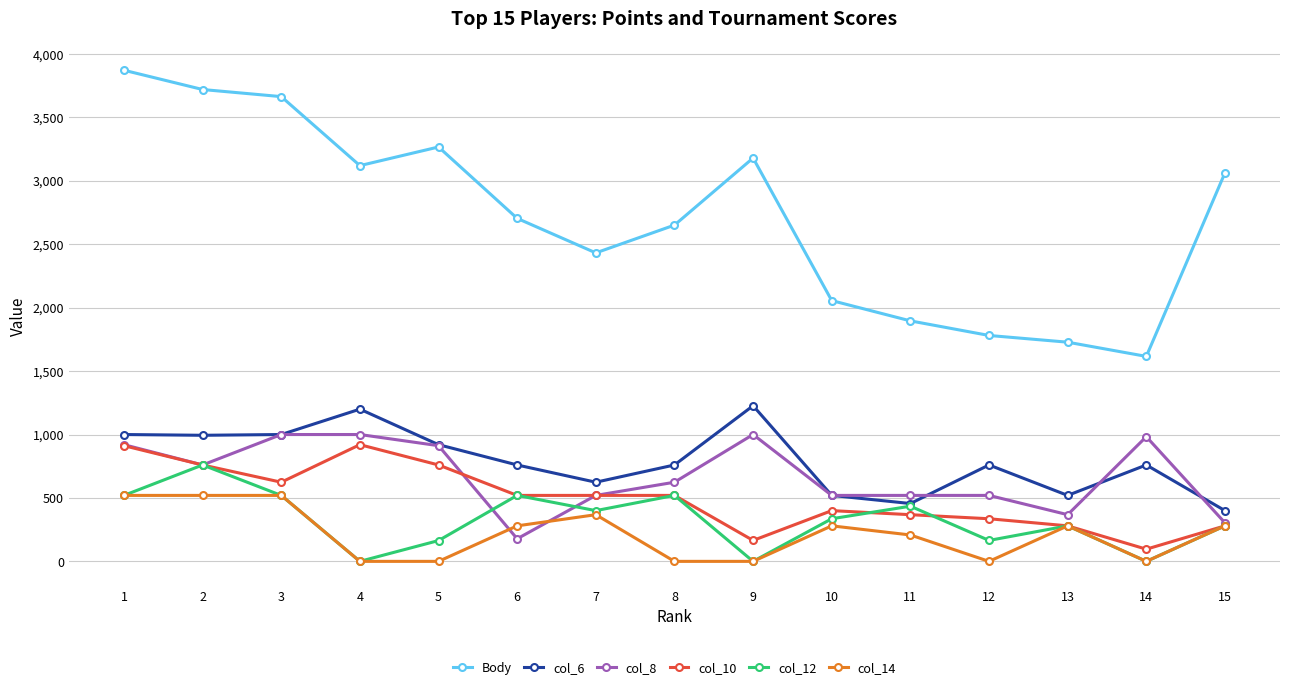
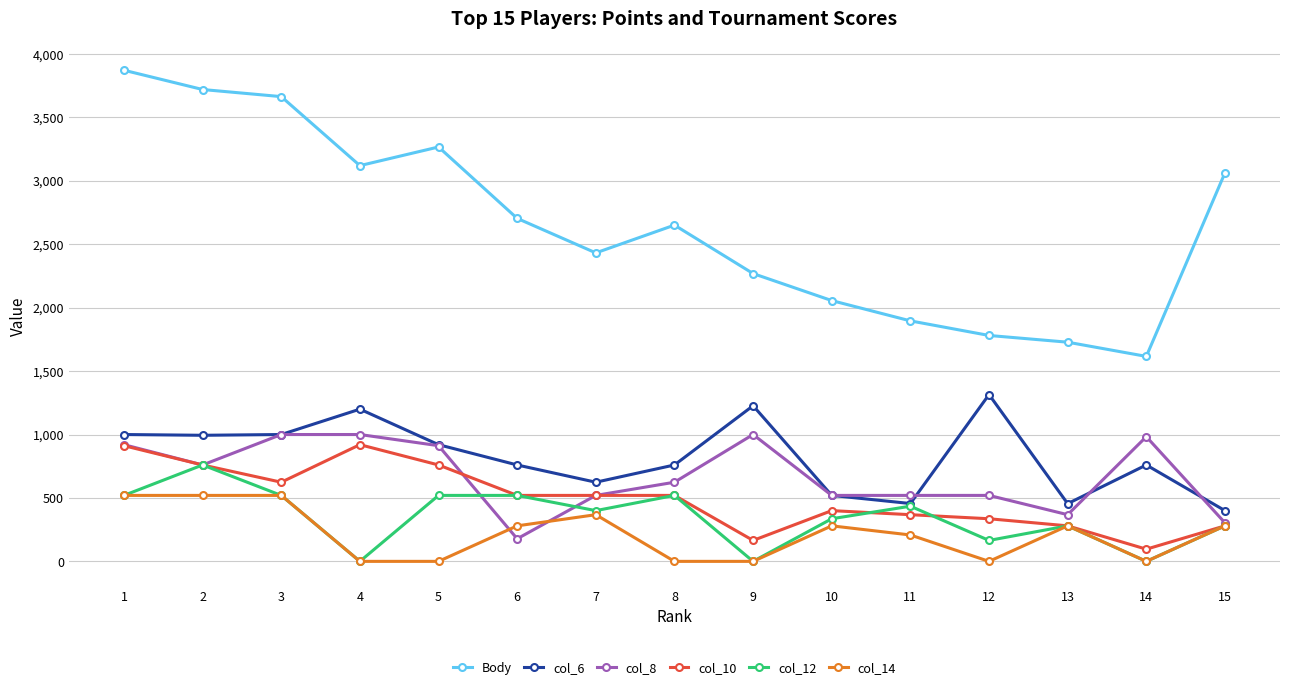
col_12, 5: 160 -> 520
Body, 9: 3,180 -> 2,270
col_6, 12: 760 -> 1,320
col_6, 13: 520 -> 460
